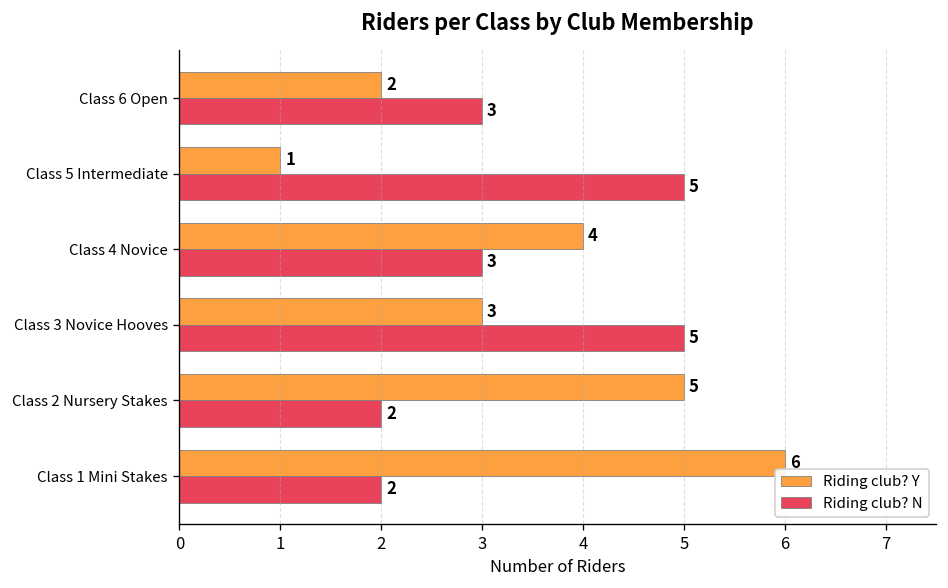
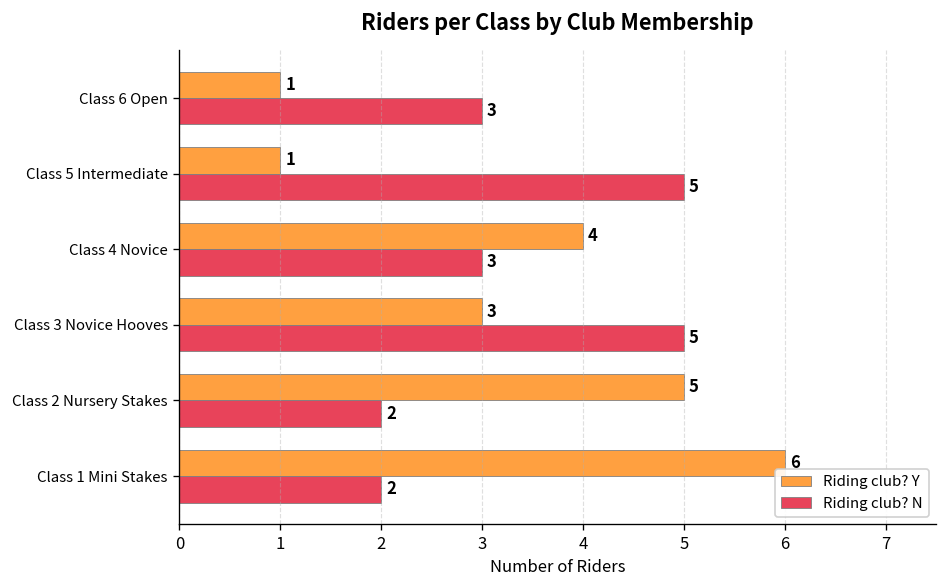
Riding club? Y, Class 6 Open: 2 -> 1
